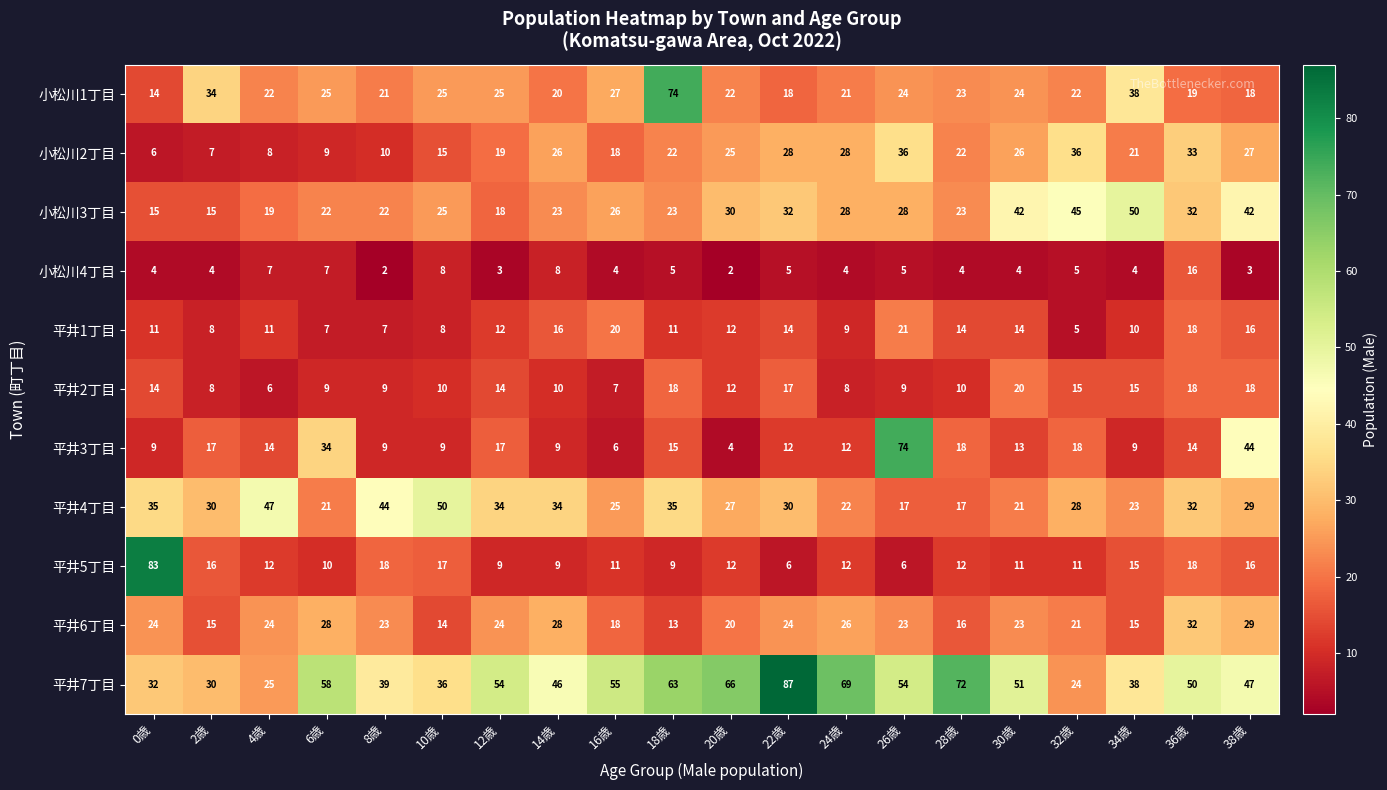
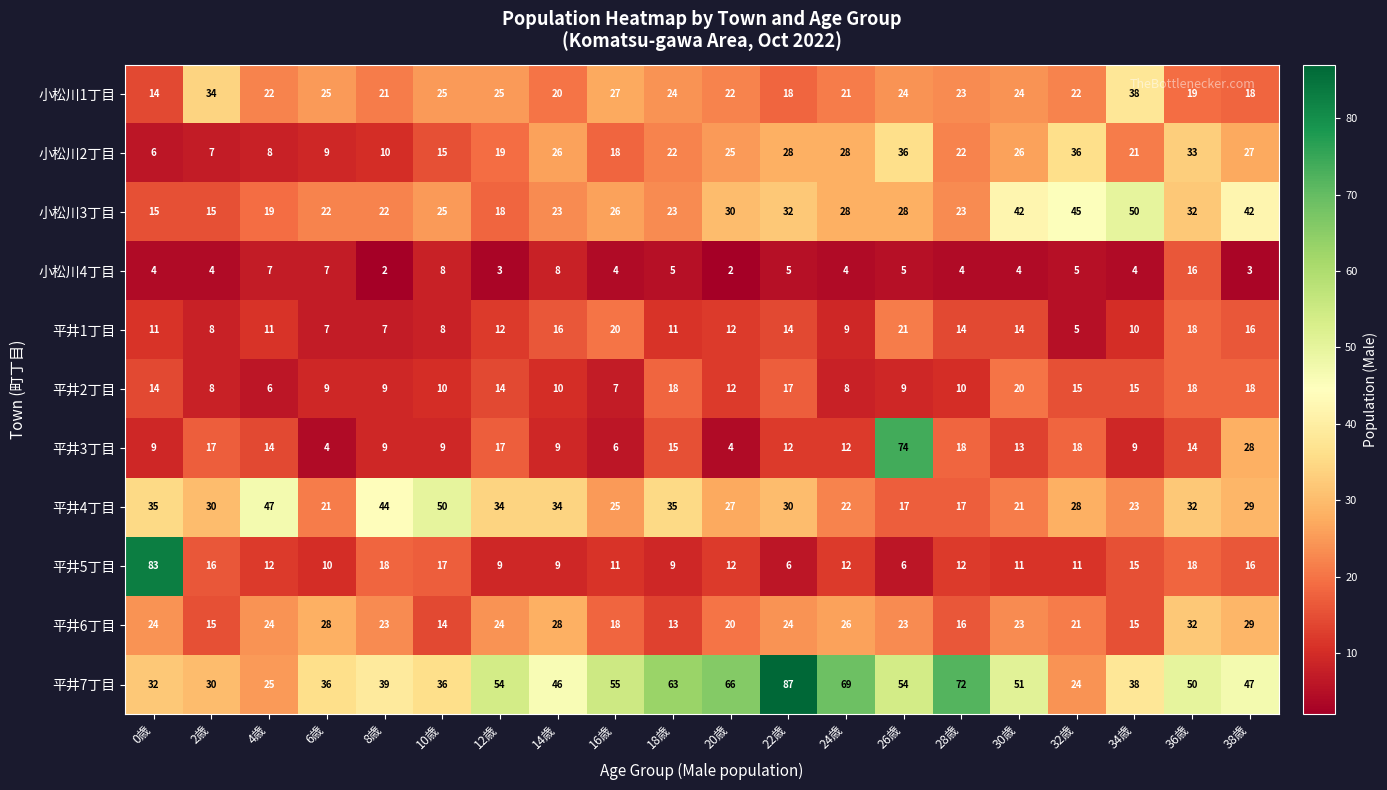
小松川1丁目, 18歳: 74 -> 24
平井3丁目, 6歳: 34 -> 4
平井3丁目, 38歳: 44 -> 28
平井7丁目, 6歳: 58 -> 36
